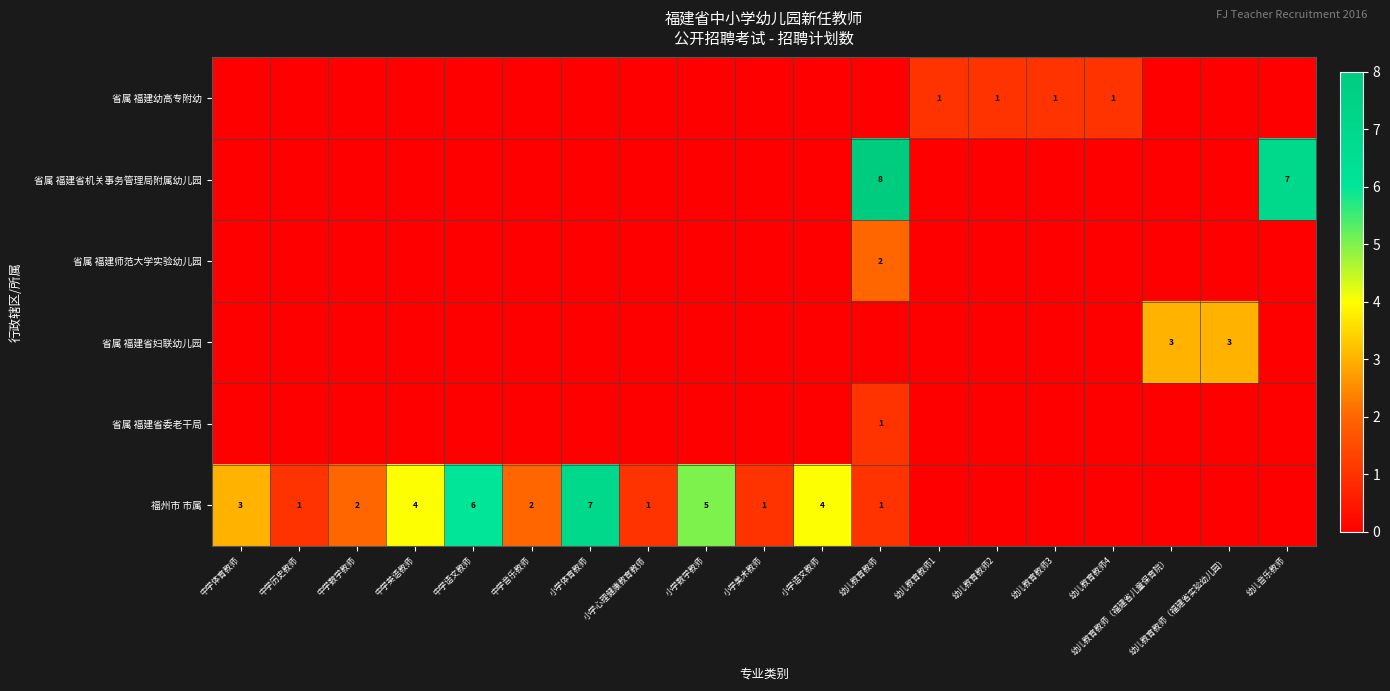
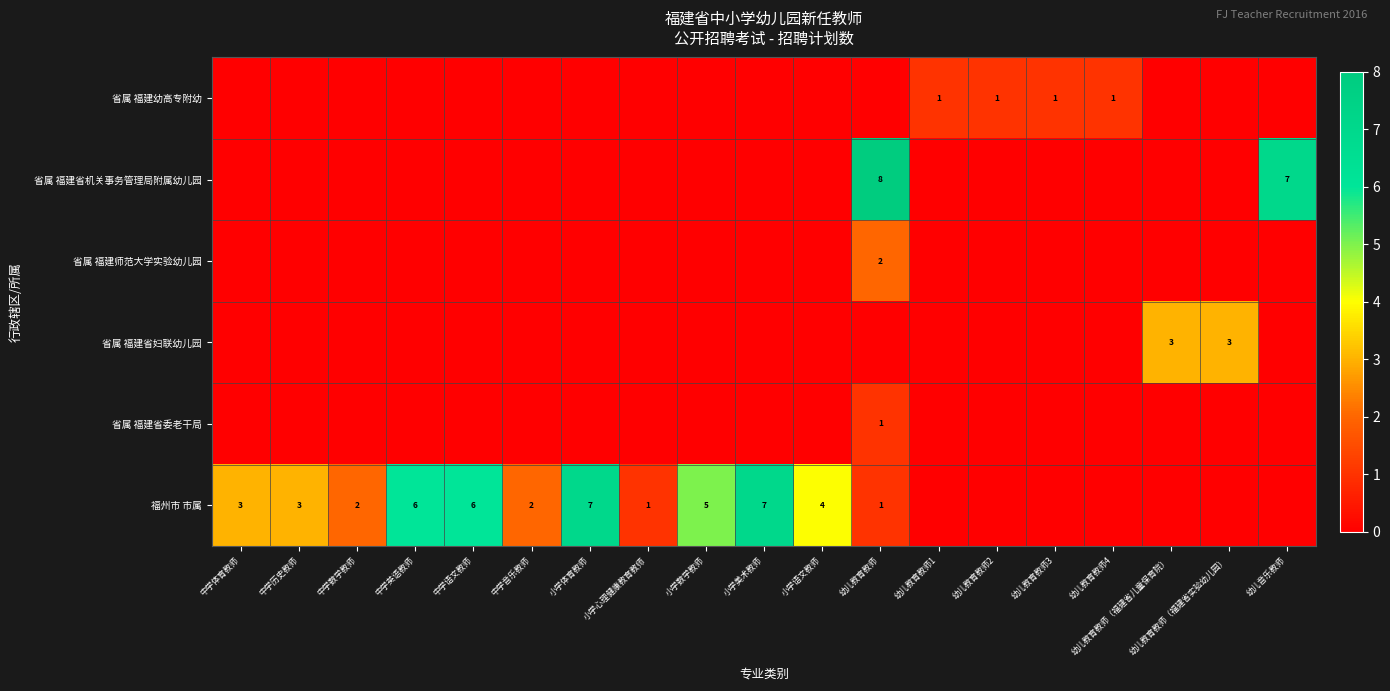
福州市 市属, 中学历史教师: 1 -> 3
福州市 市属, 中学英语教师: 4 -> 6
福州市 市属, 小学美术教师: 1 -> 7
